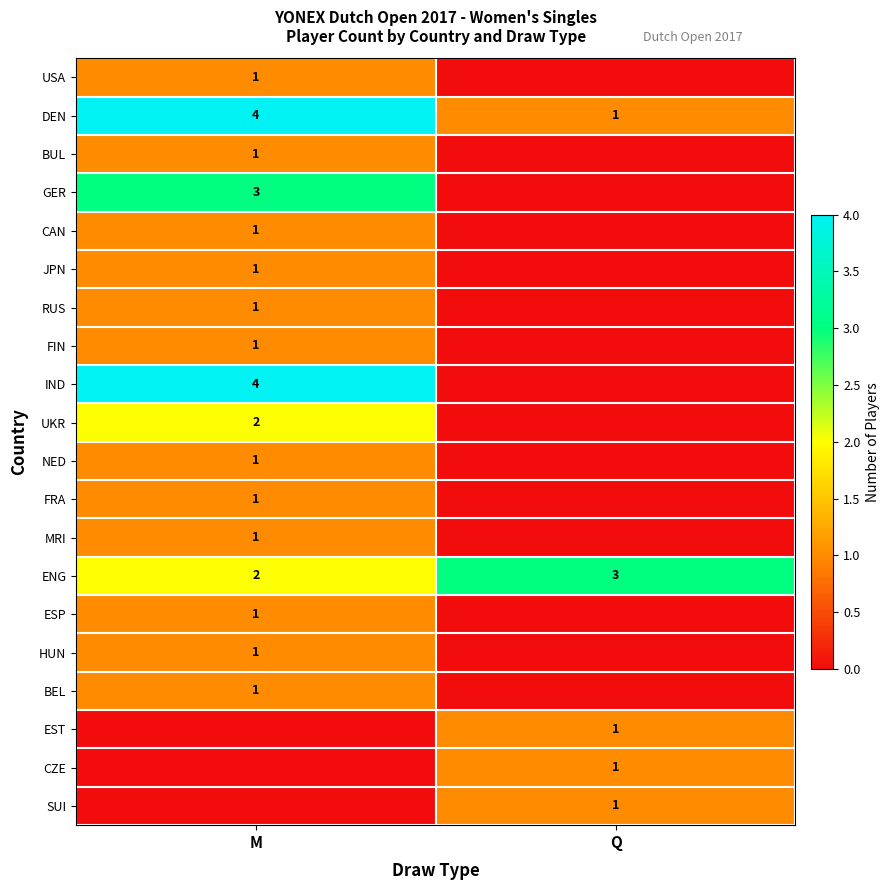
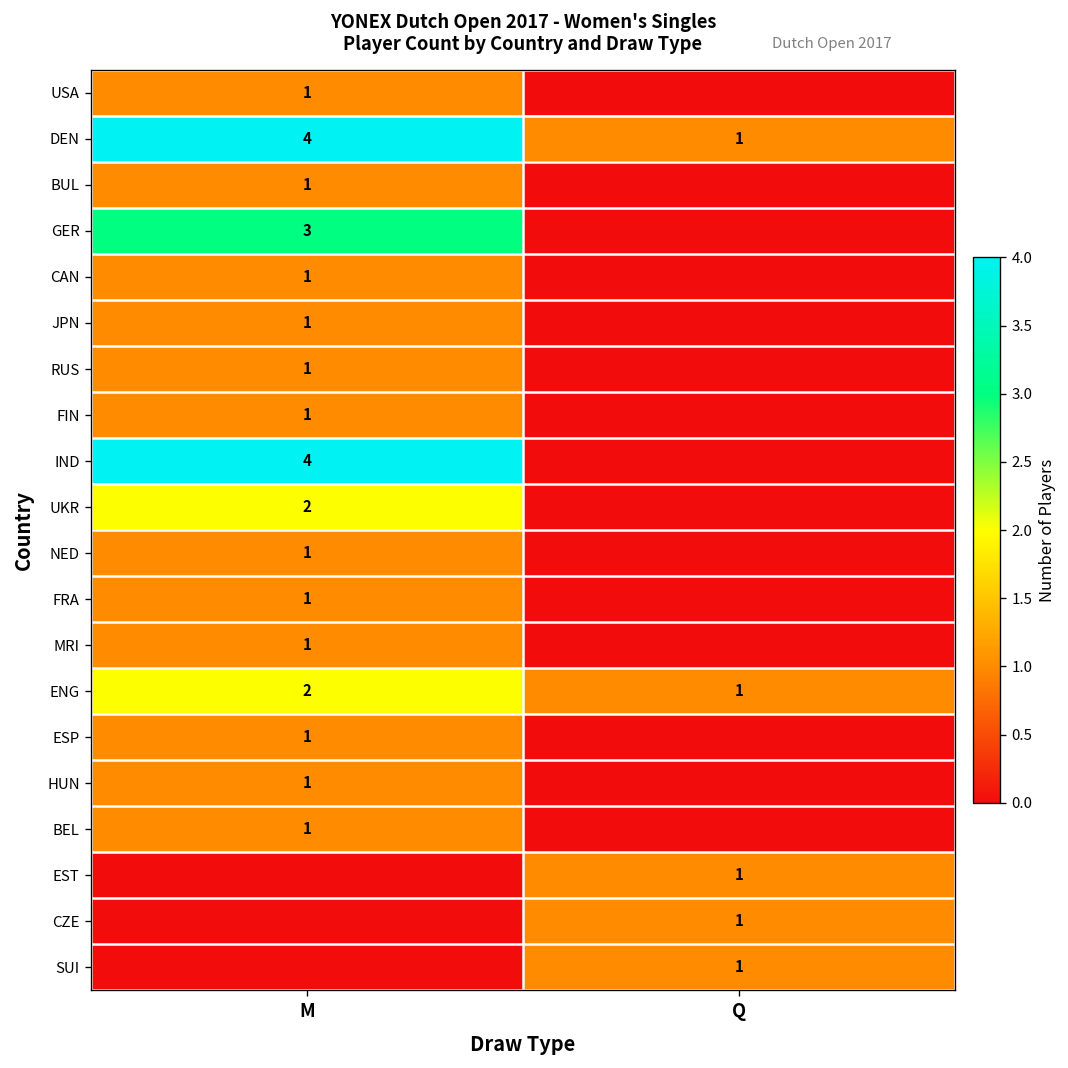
ENG, Q: 3 -> 1
